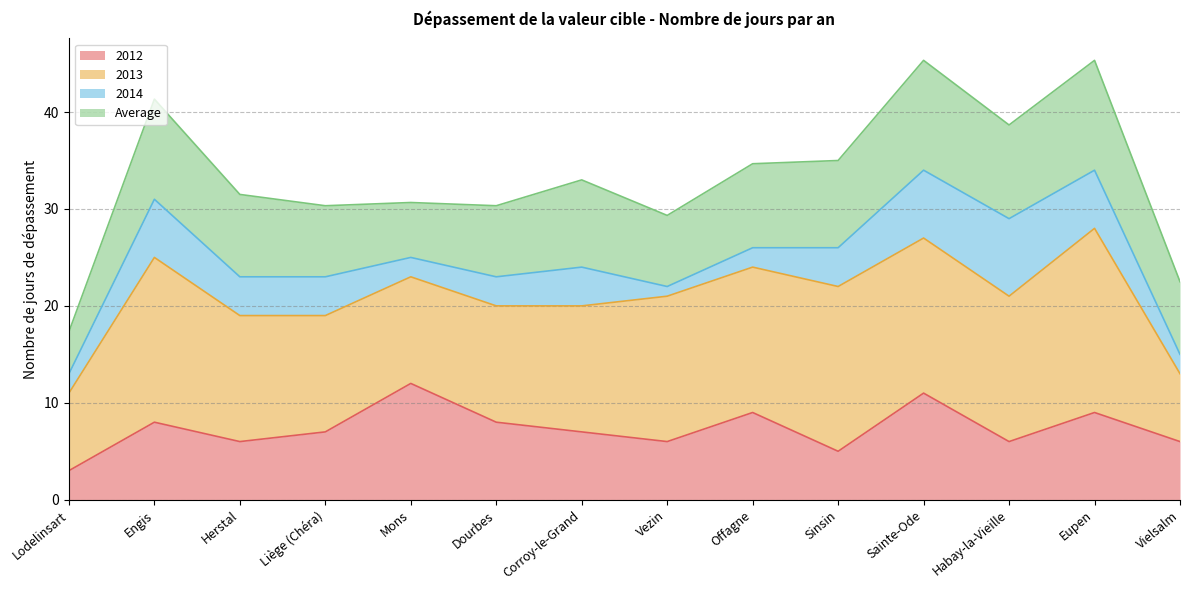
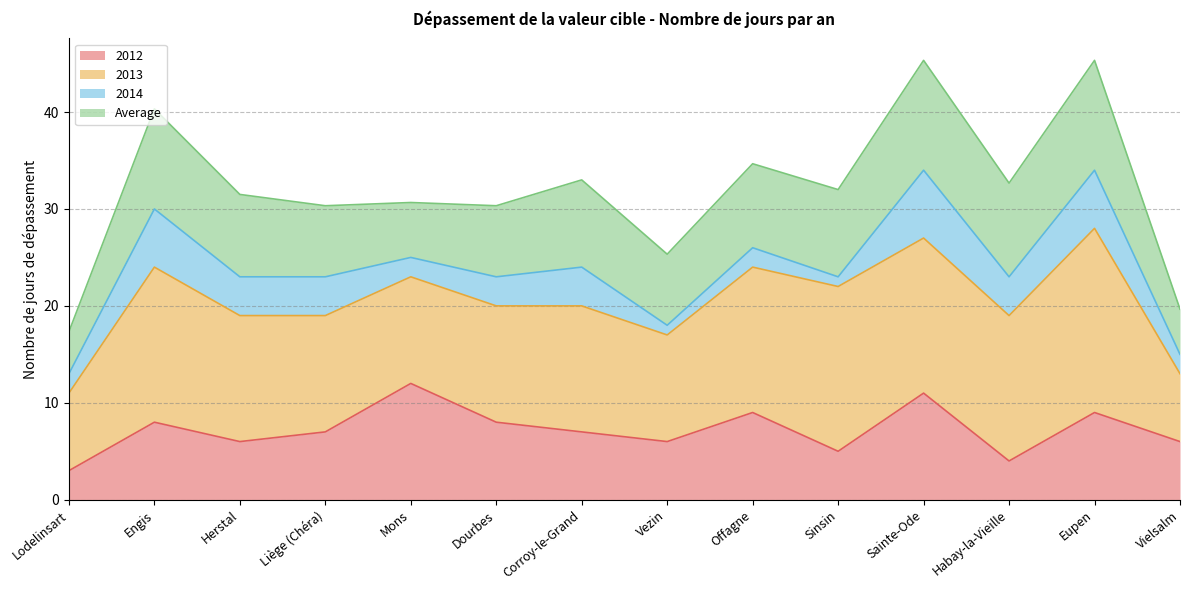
2013, Engis: 17 -> 16
2013, Vezin: 15 -> 11
2014, Sinsin: 4 -> 1
2012, Habay-la-Vieille: 6 -> 4
2014, Habay-la-Vieille: 8 -> 4
Average, Vielsalm: 7 -> 5
